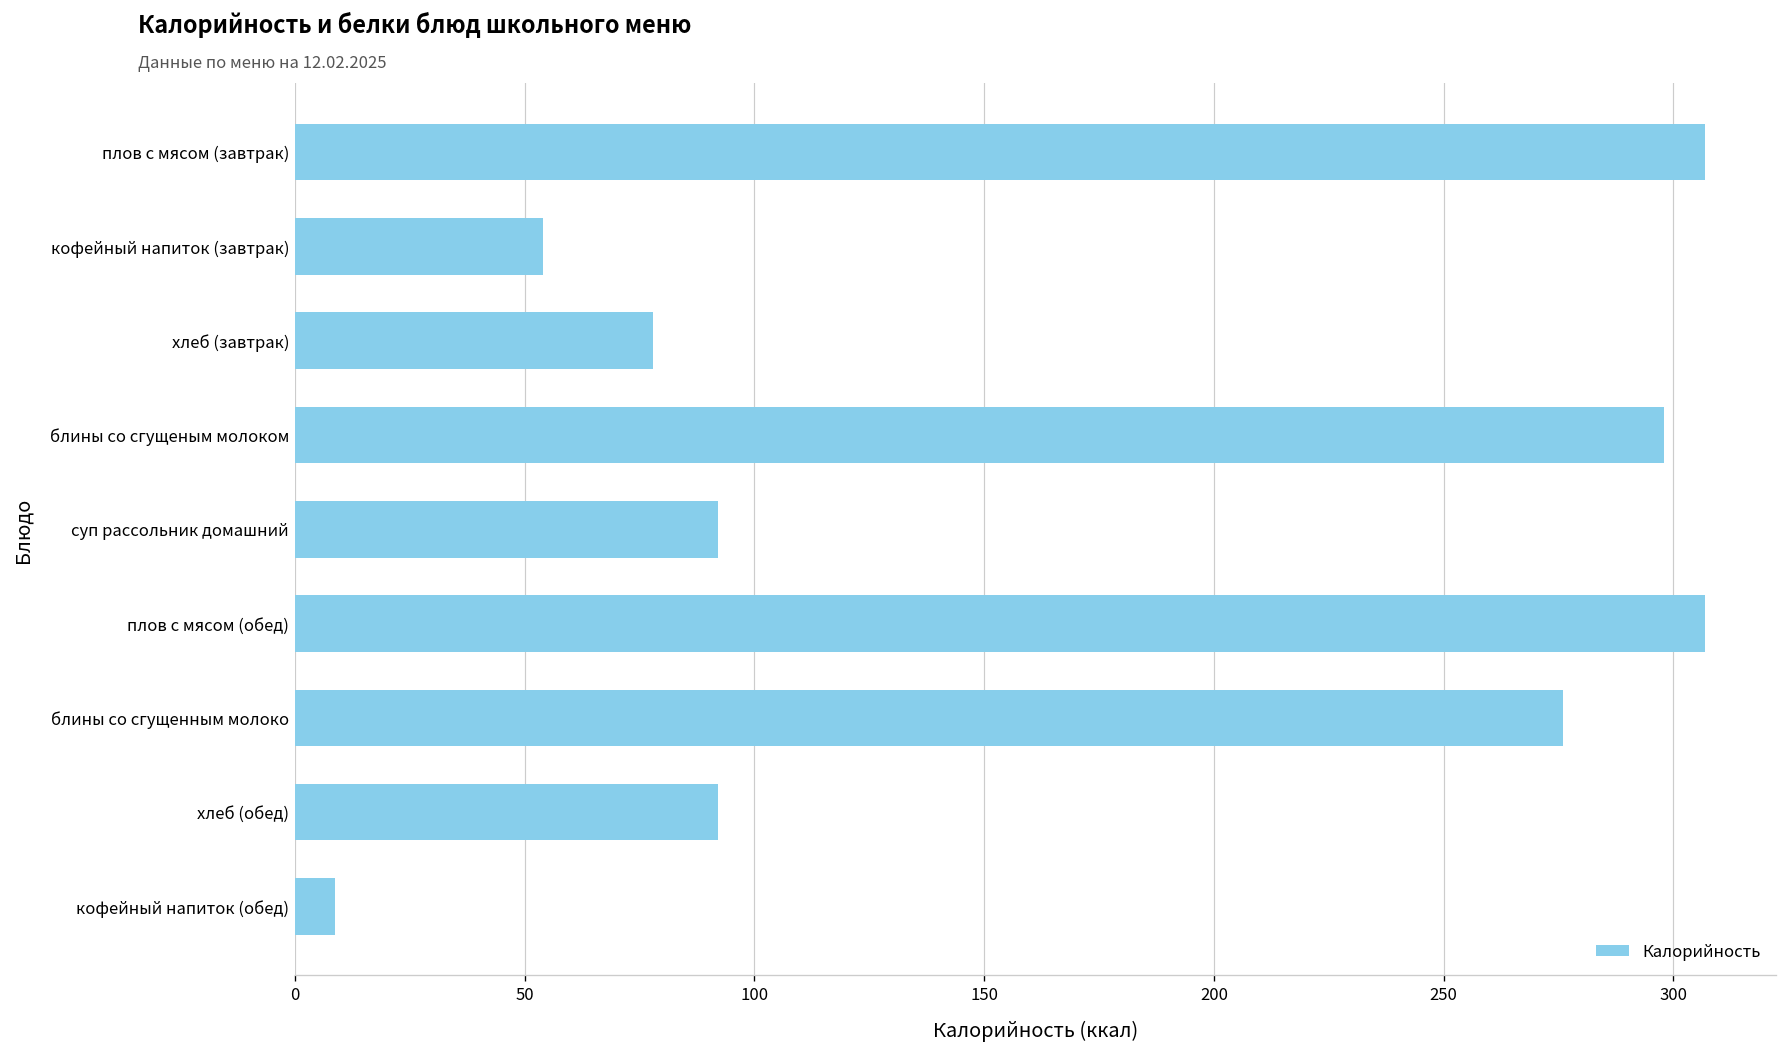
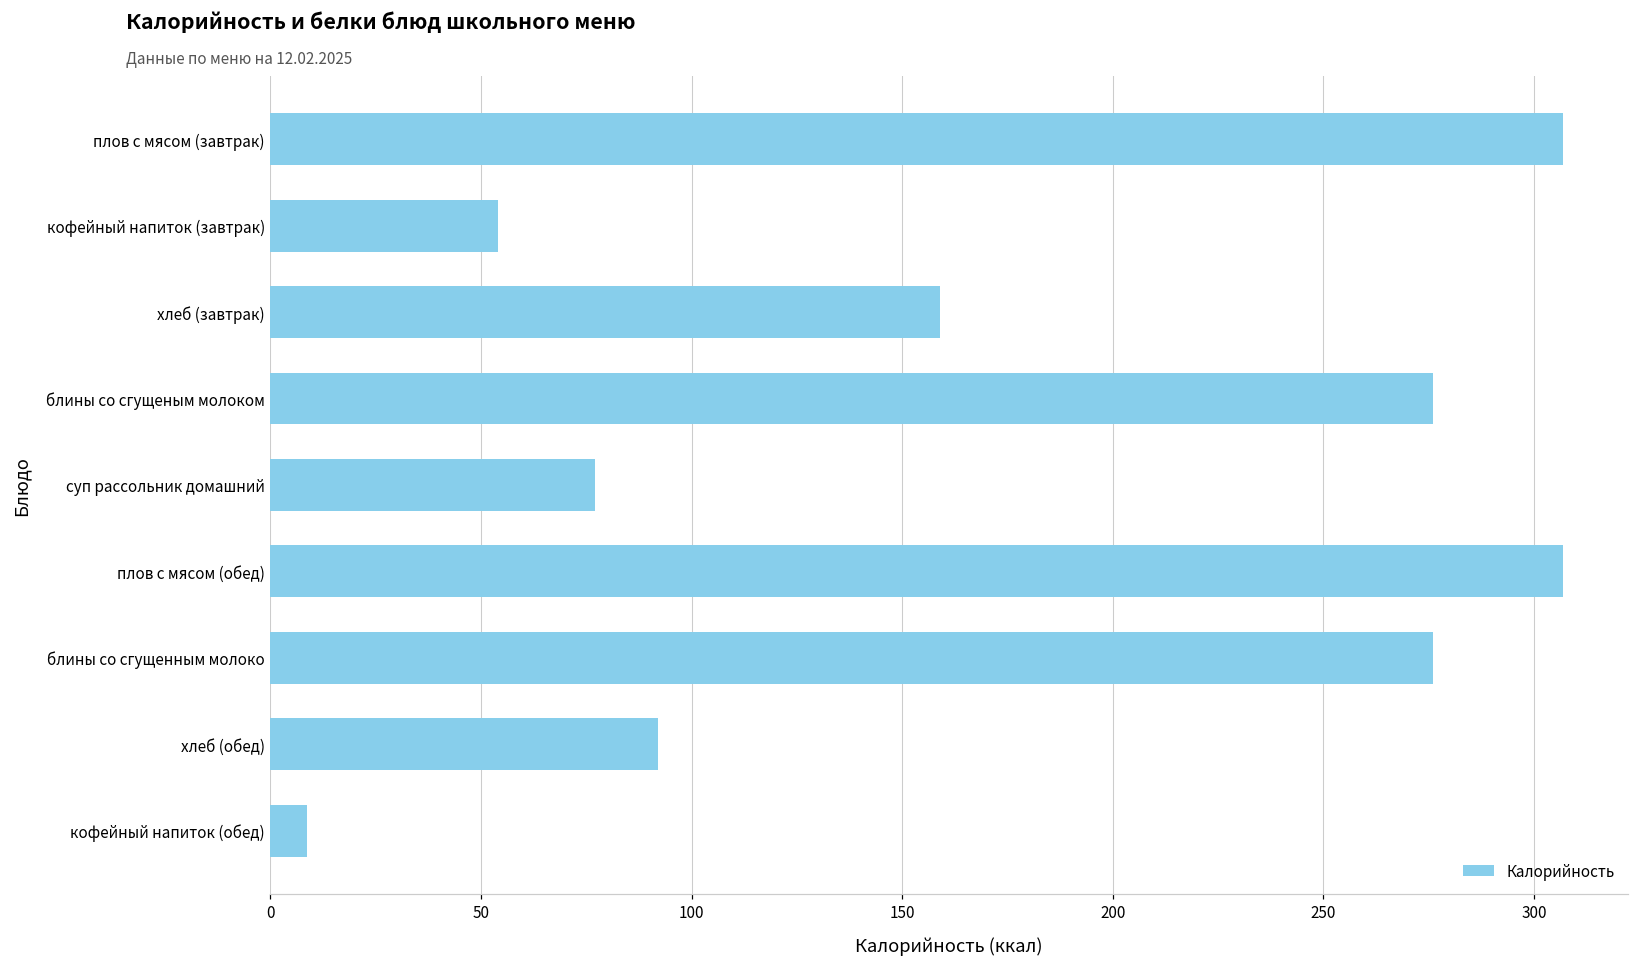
хлеб (завтрак): 78 -> 159
блины со сгущеным молоком: 298 -> 276
суп рассольник домашний: 92 -> 77
